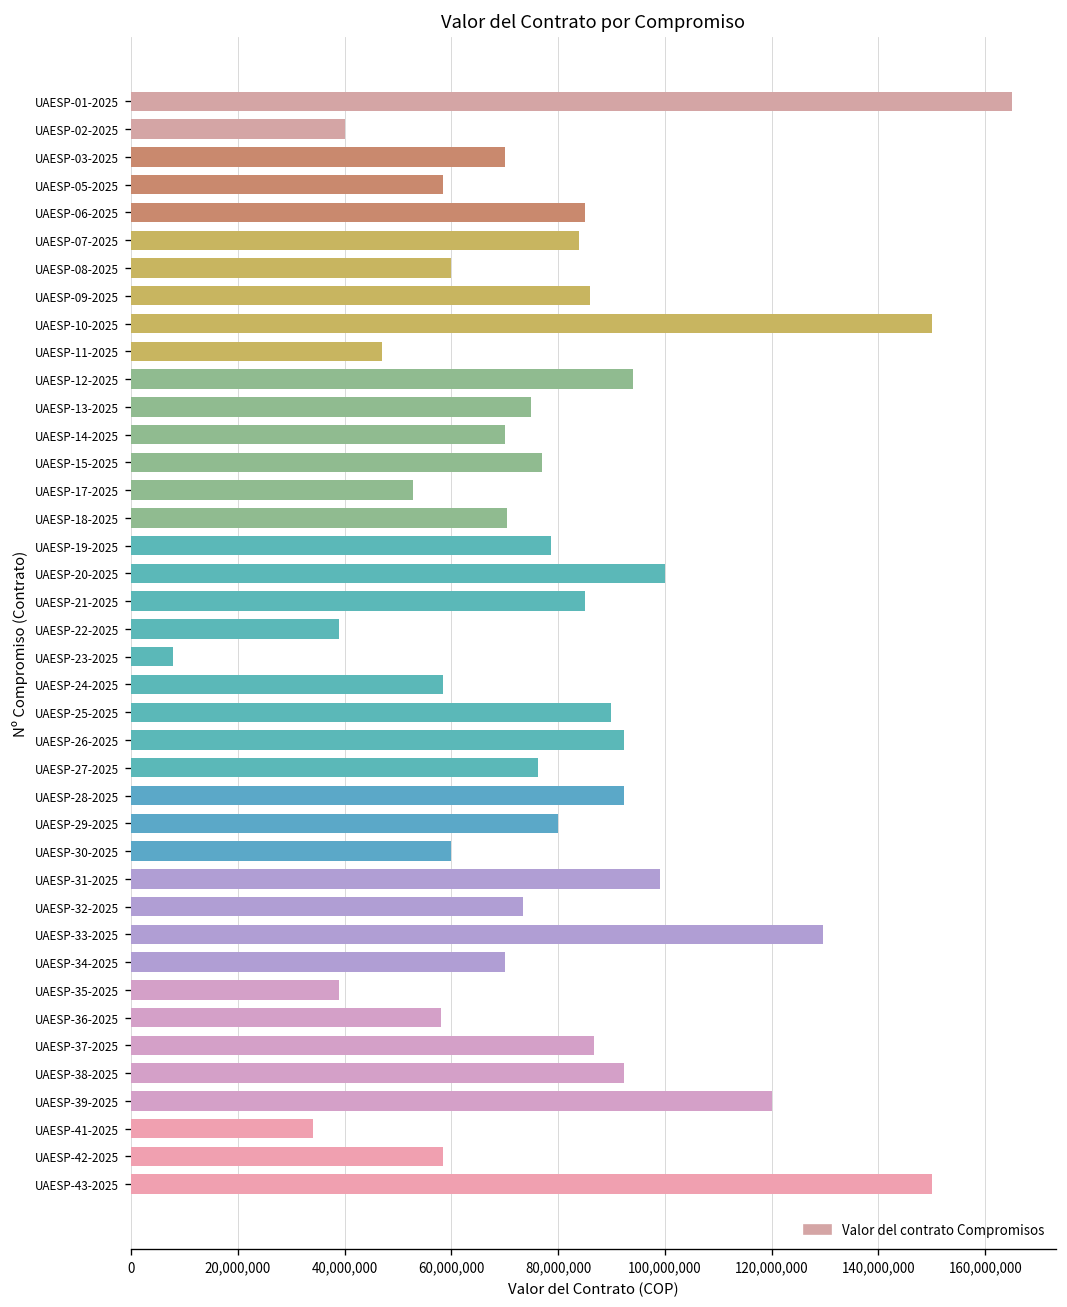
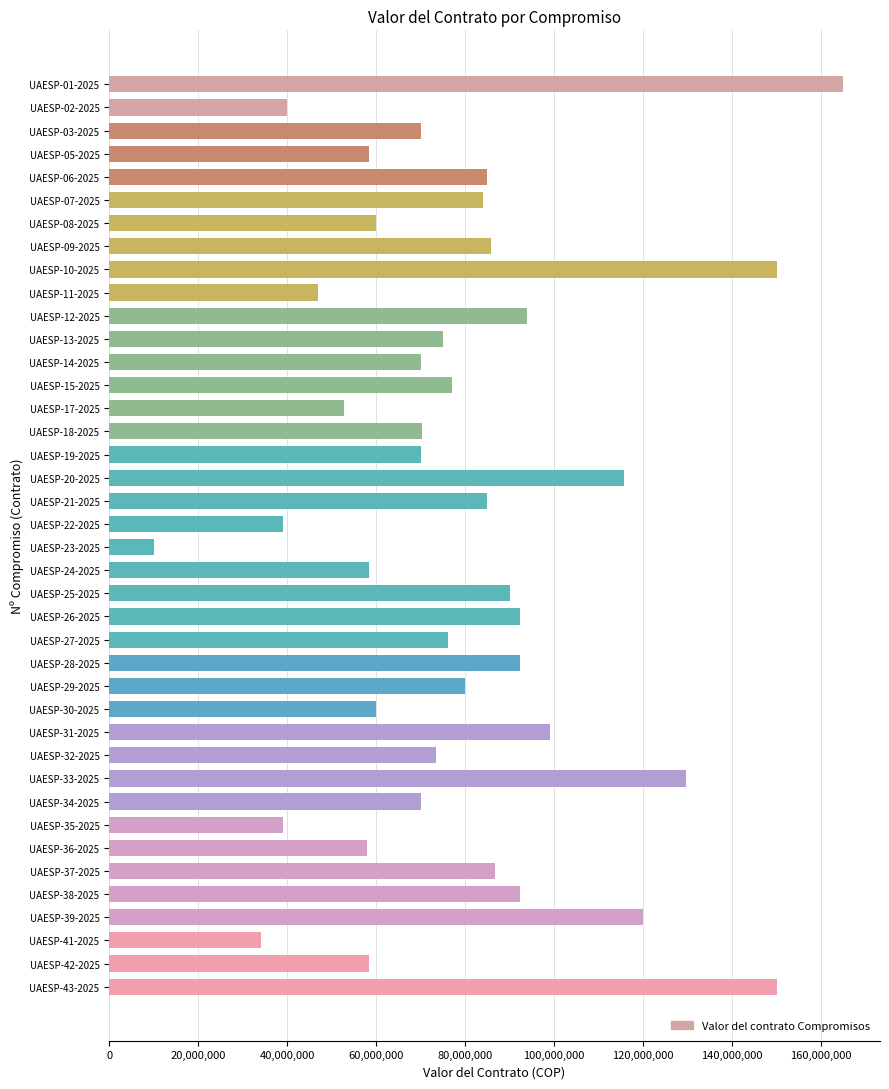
UAESP-19-2025: 79,000,000 -> 70,000,000
UAESP-20-2025: 100,000,000 -> 116,000,000
UAESP-23-2025: 8,000,000 -> 10,000,000
